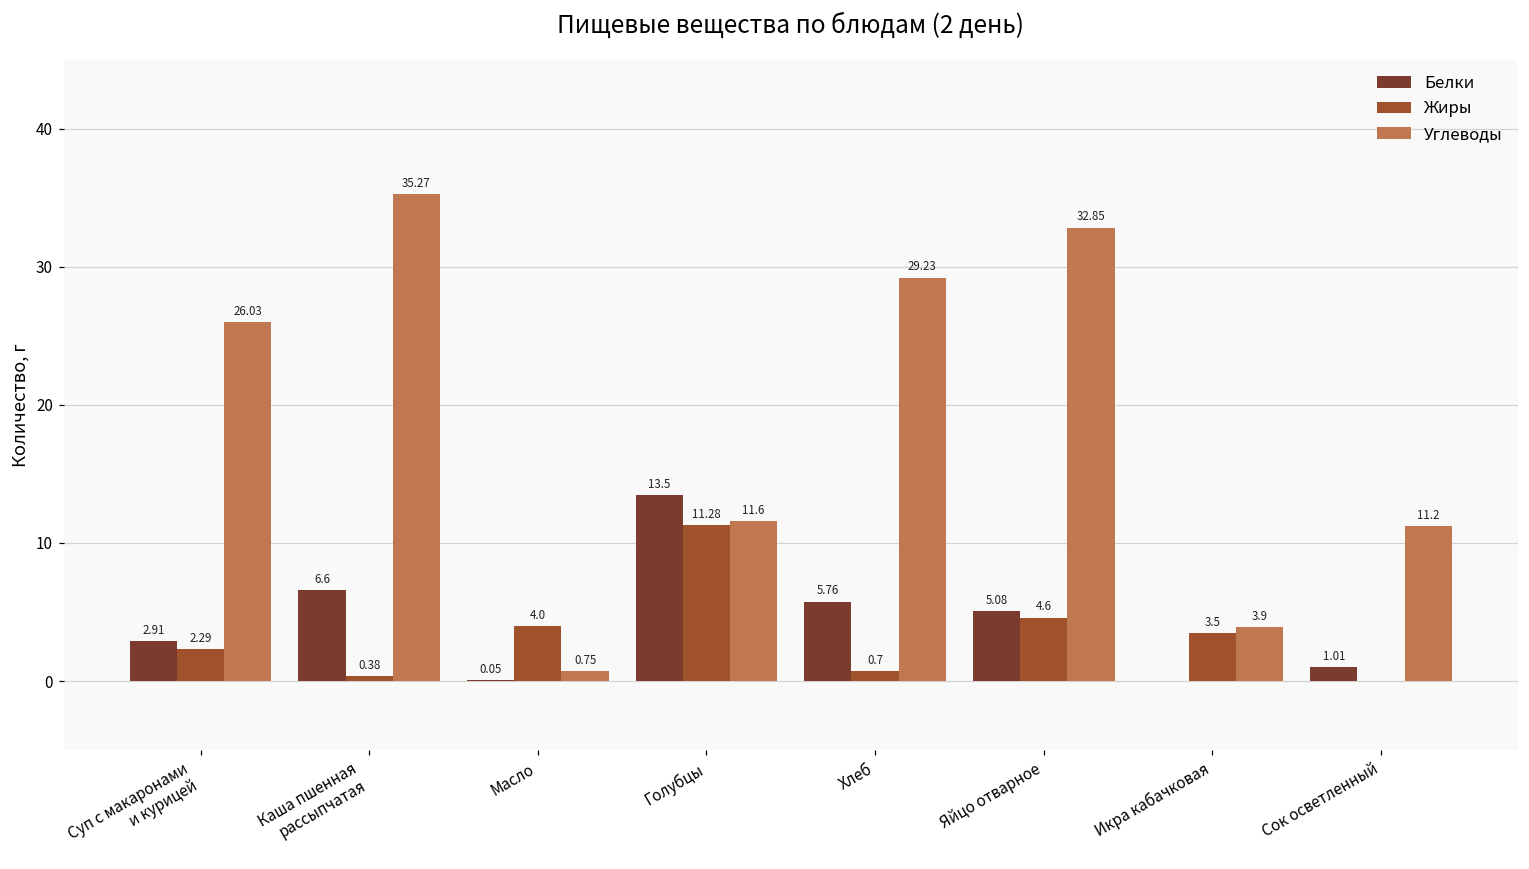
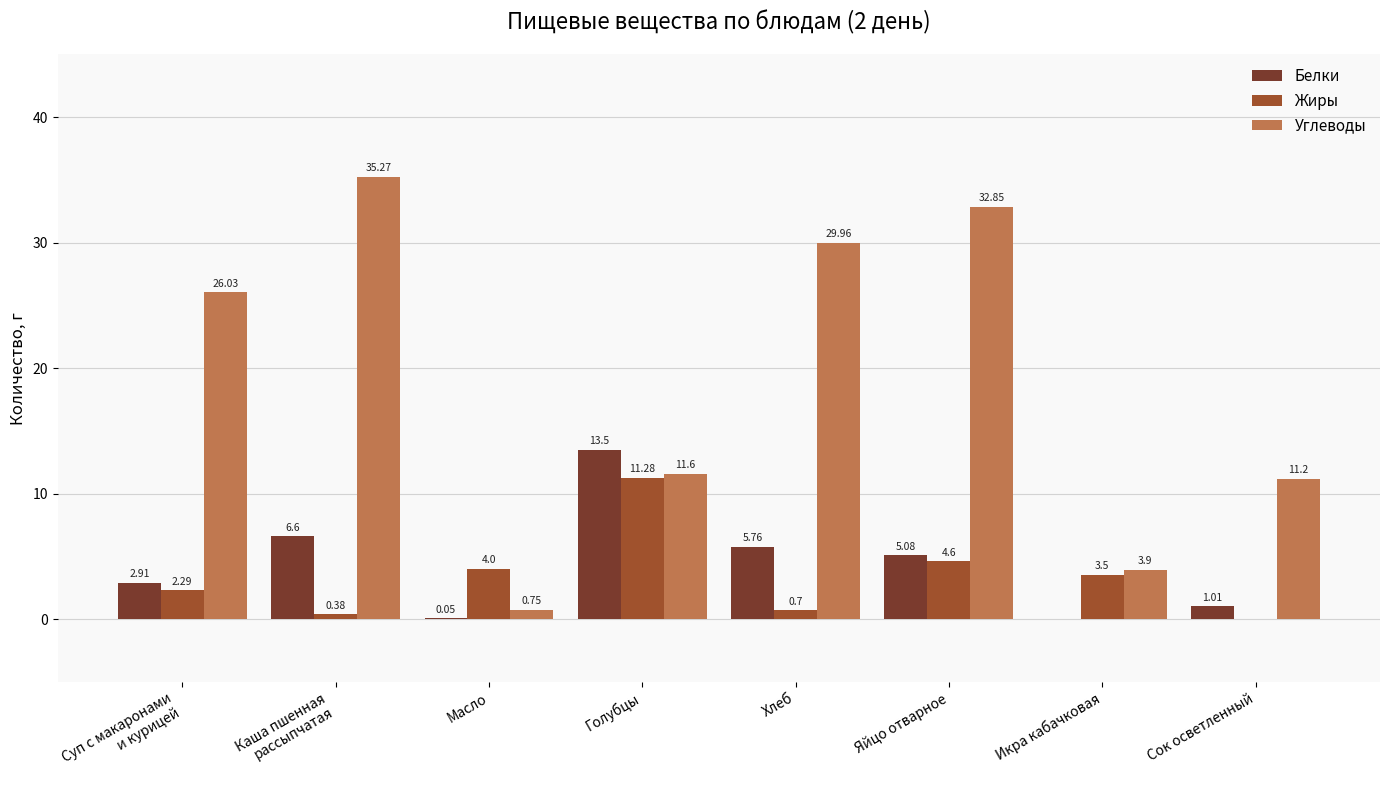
Углеводы, Хлеб: 29.23 -> 29.96
